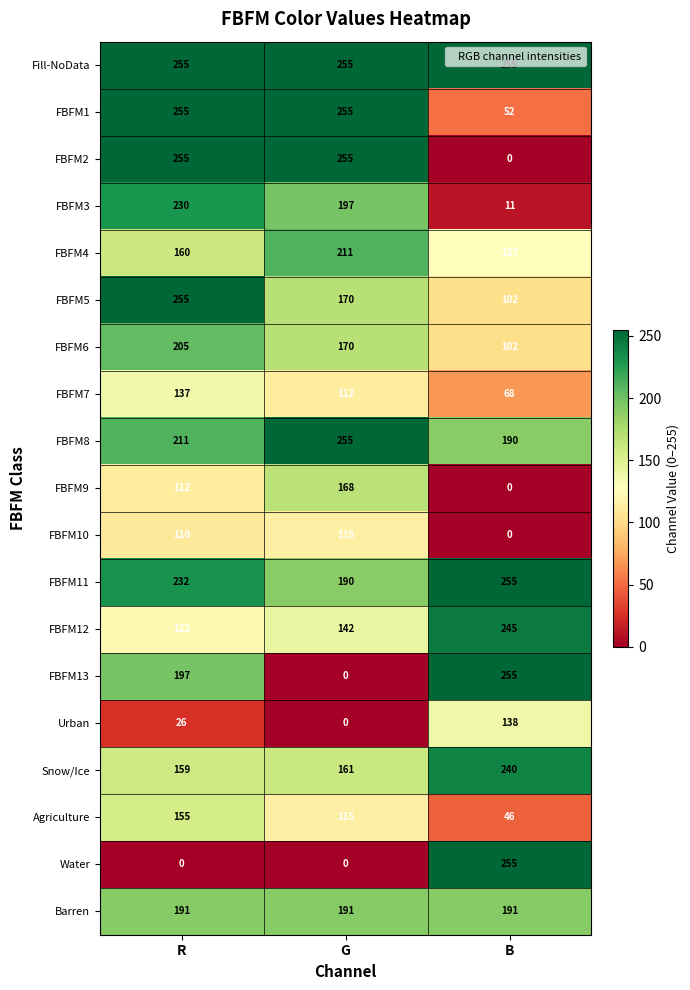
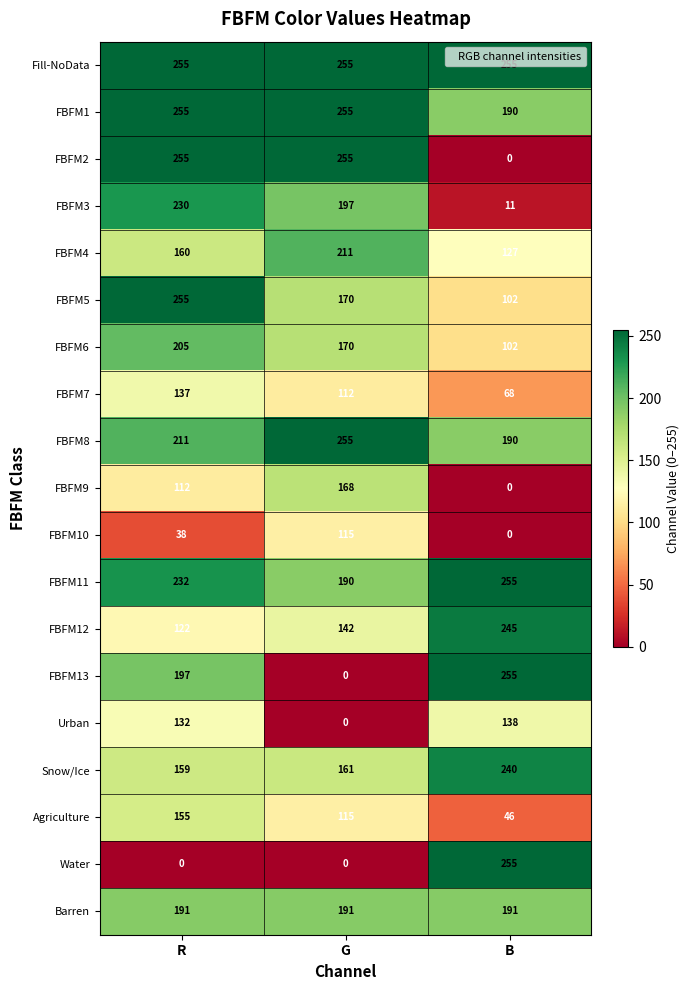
FBFM1, B: 52 -> 190
FBFM10, R: 110 -> 38
Urban, R: 26 -> 132
